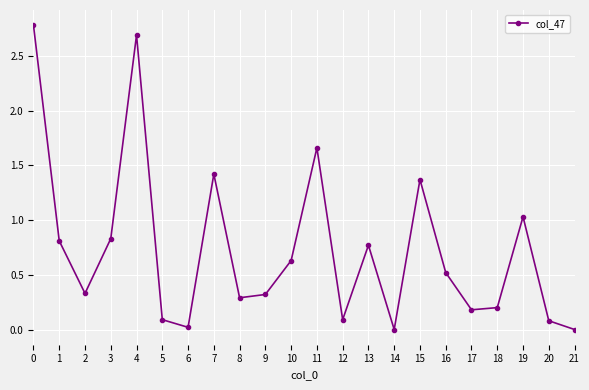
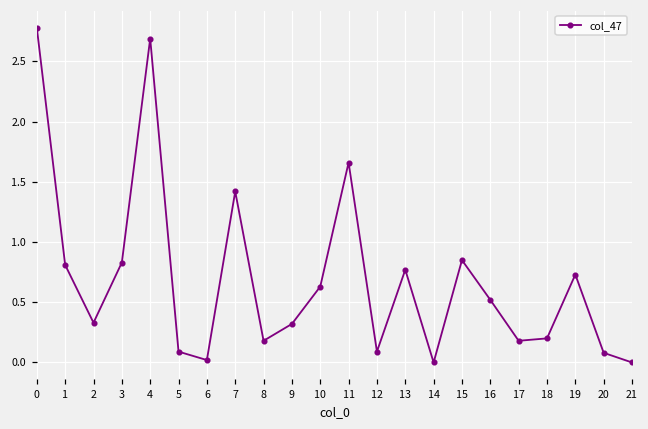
8: 0.29 -> 0.18
15: 1.37 -> 0.85
19: 1.03 -> 0.73
